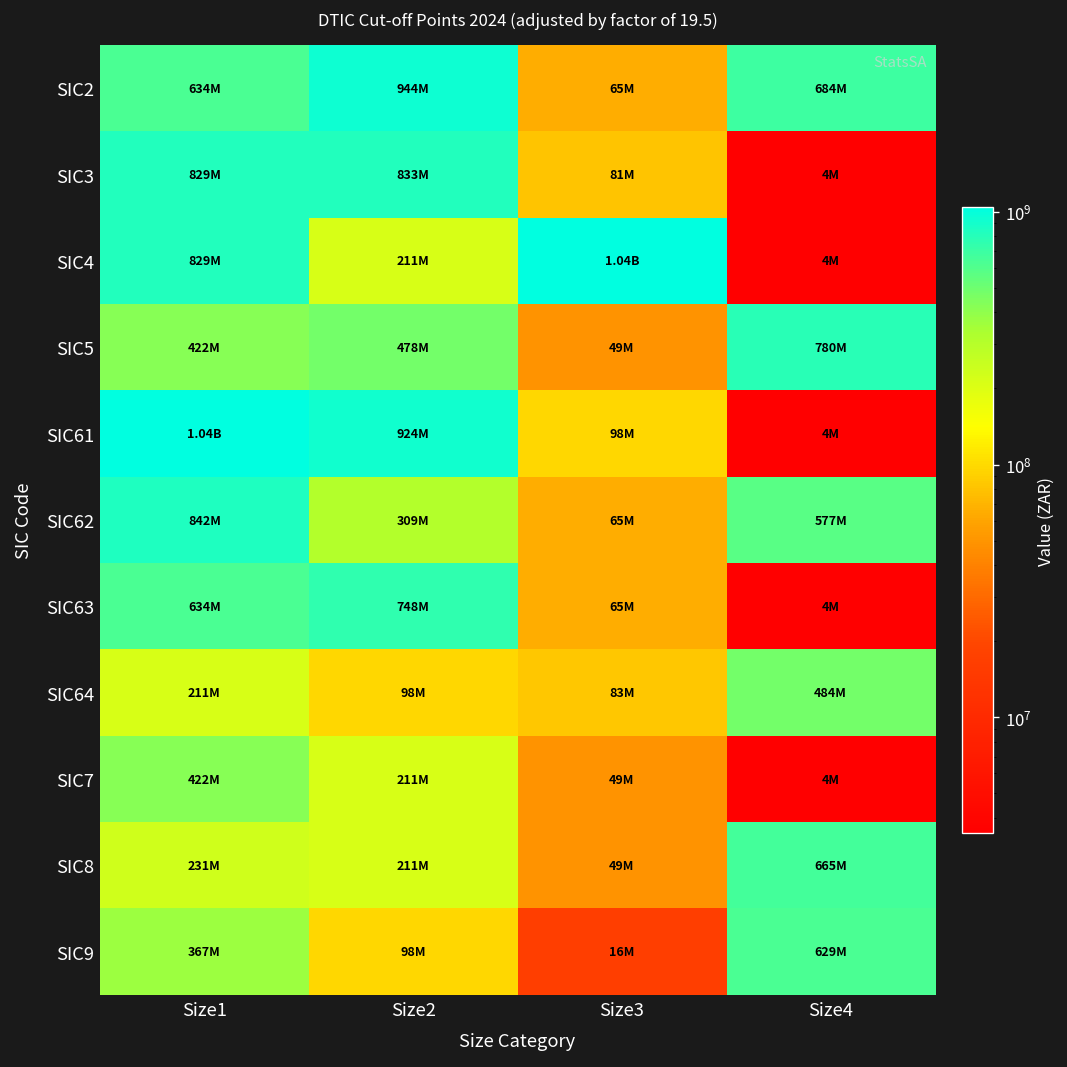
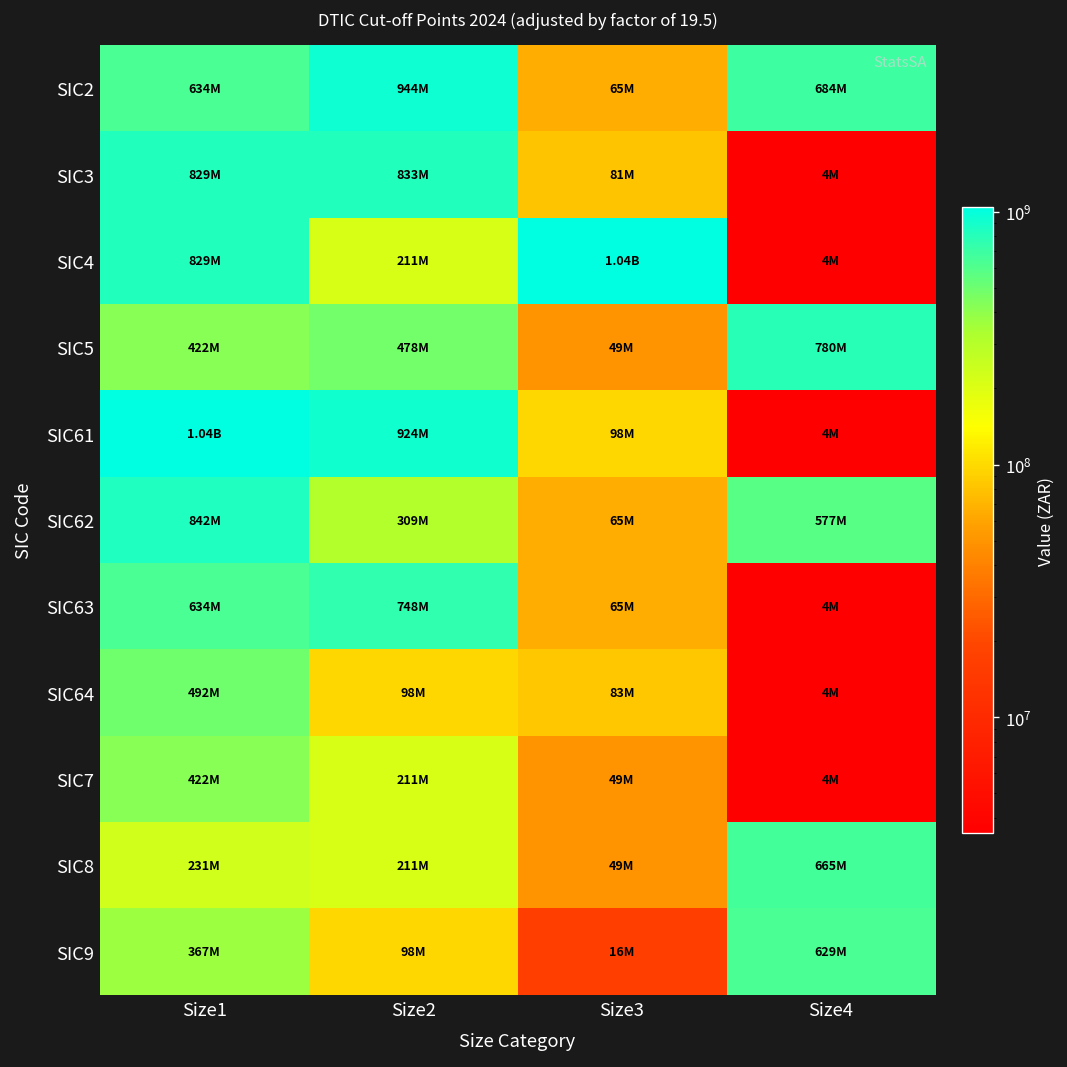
SIC64, Size1: 211M -> 492M
SIC64, Size4: 484M -> 4M
